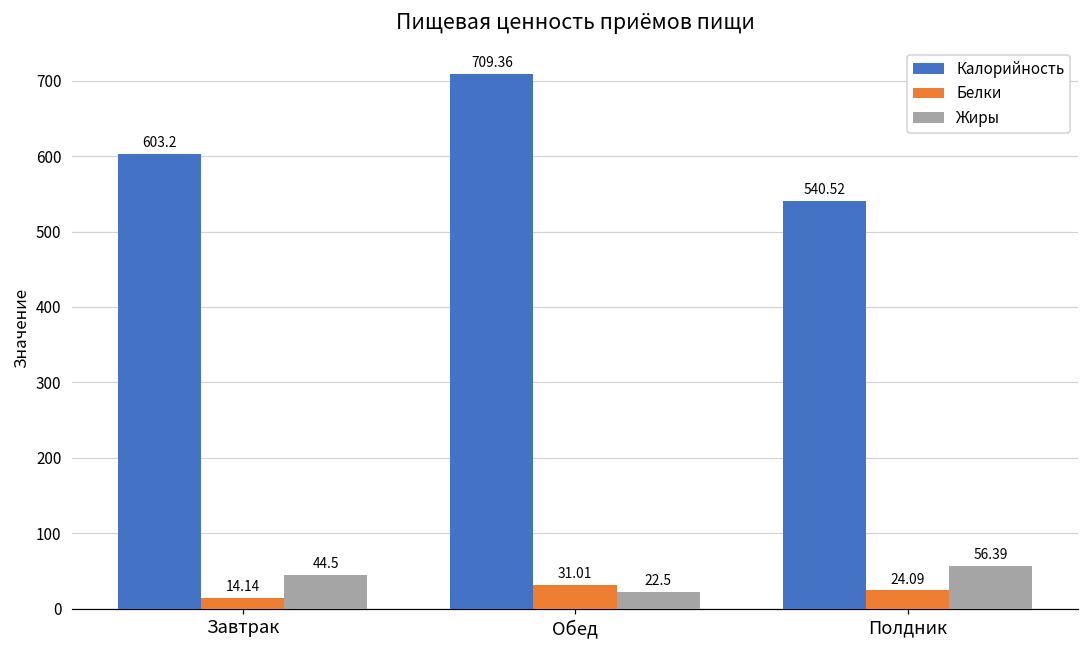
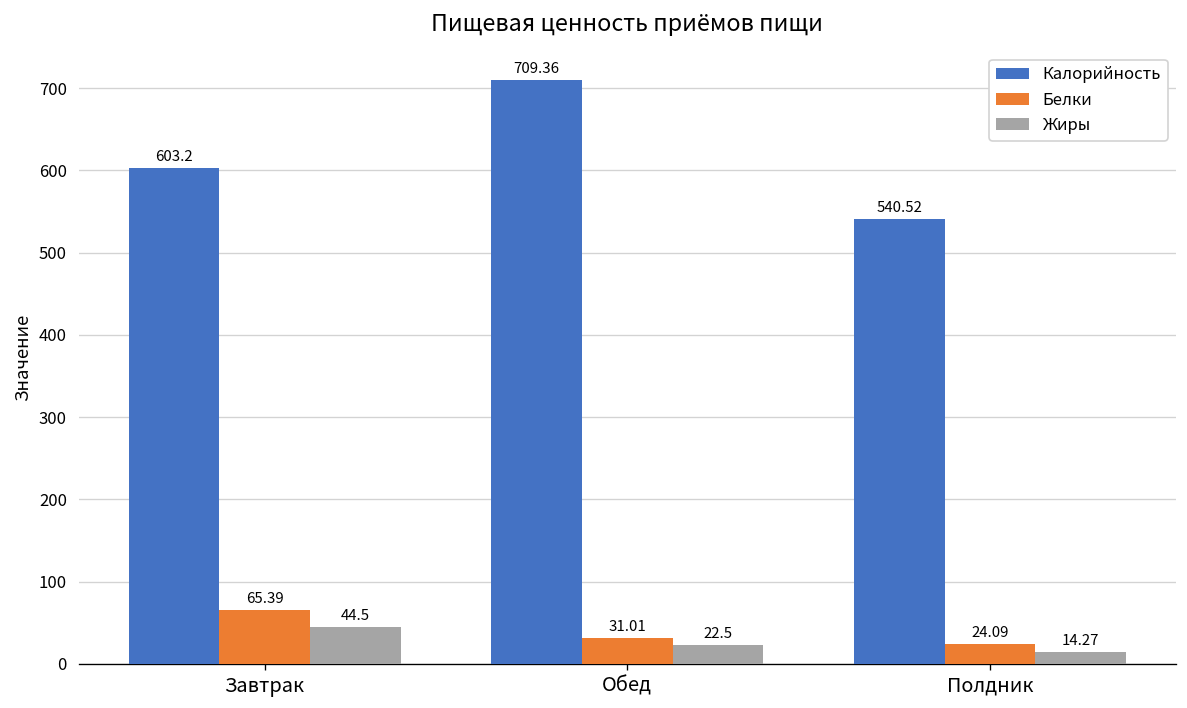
Белки, Завтрак: 14.14 -> 65.39
Жиры, Полдник: 56.39 -> 14.27
